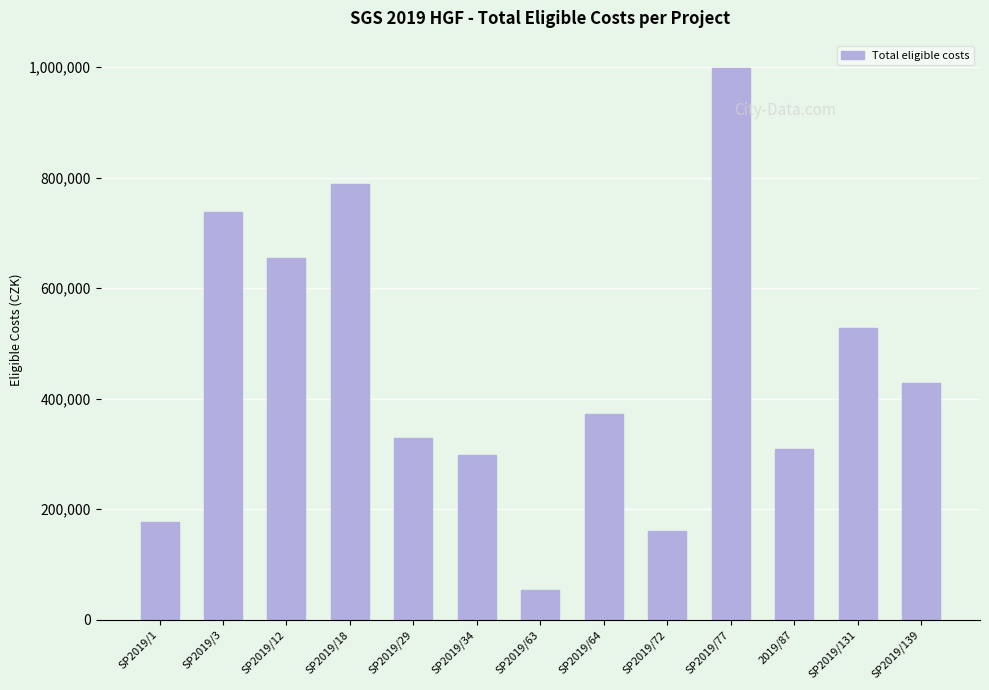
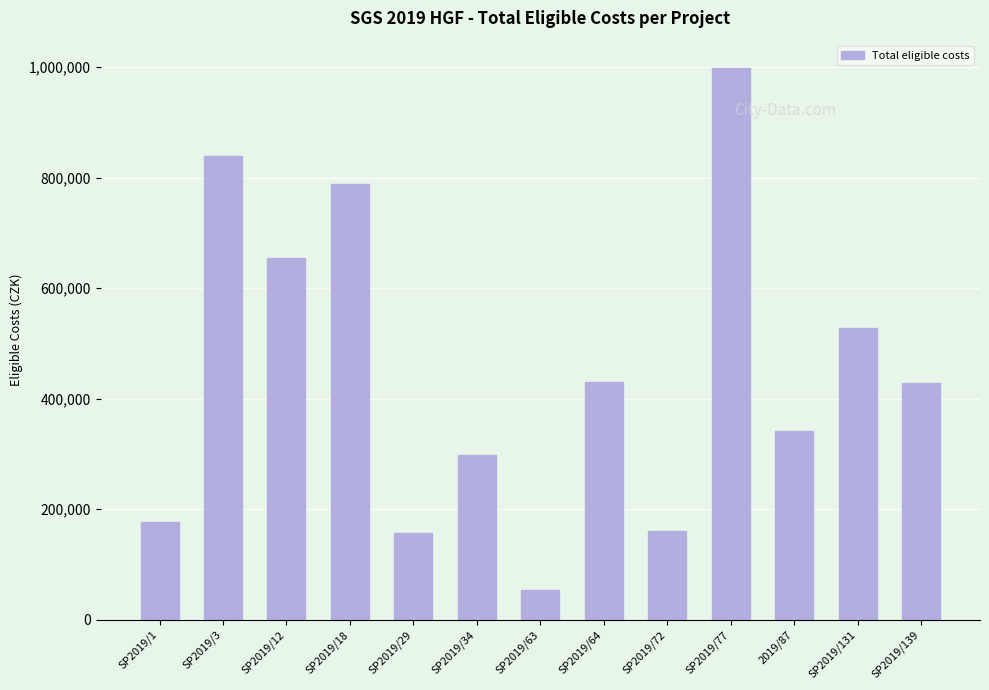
SP2019/3: 740,000 -> 840,000
SP2019/29: 330,000 -> 160,000
SP2019/64: 370,000 -> 430,000
2019/87: 310,000 -> 340,000
